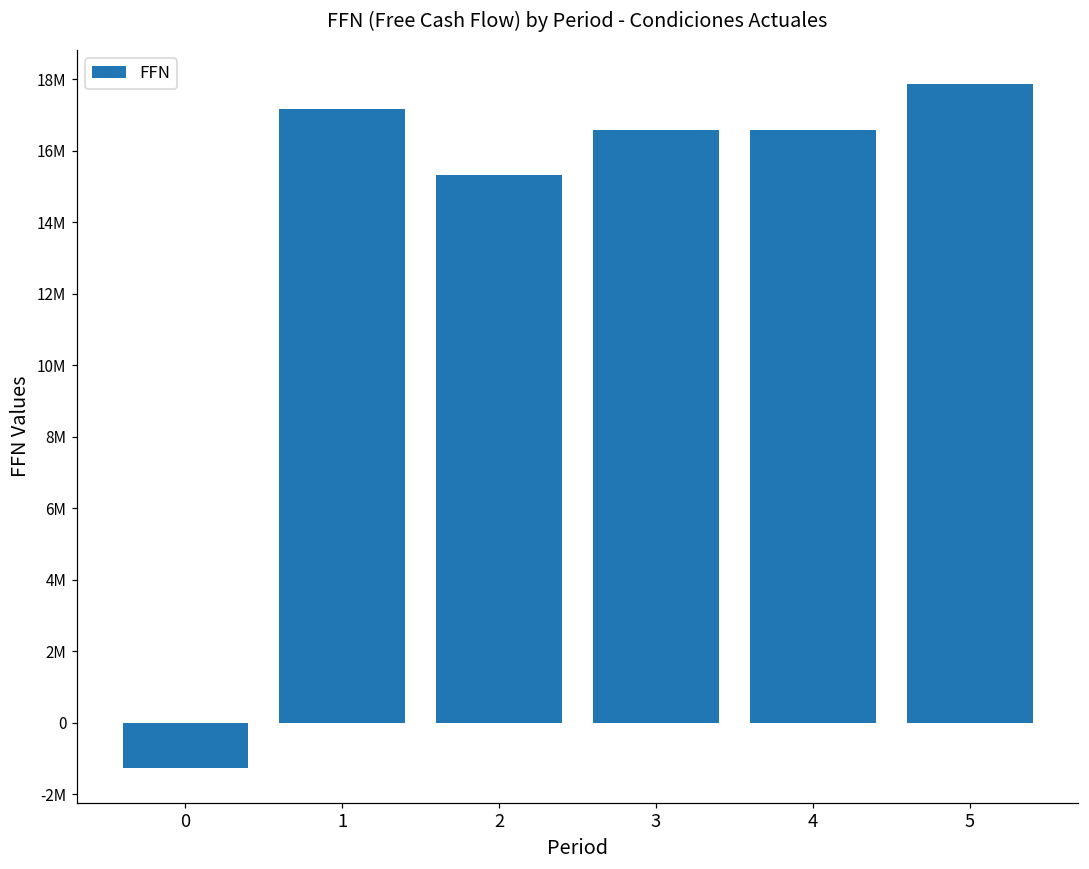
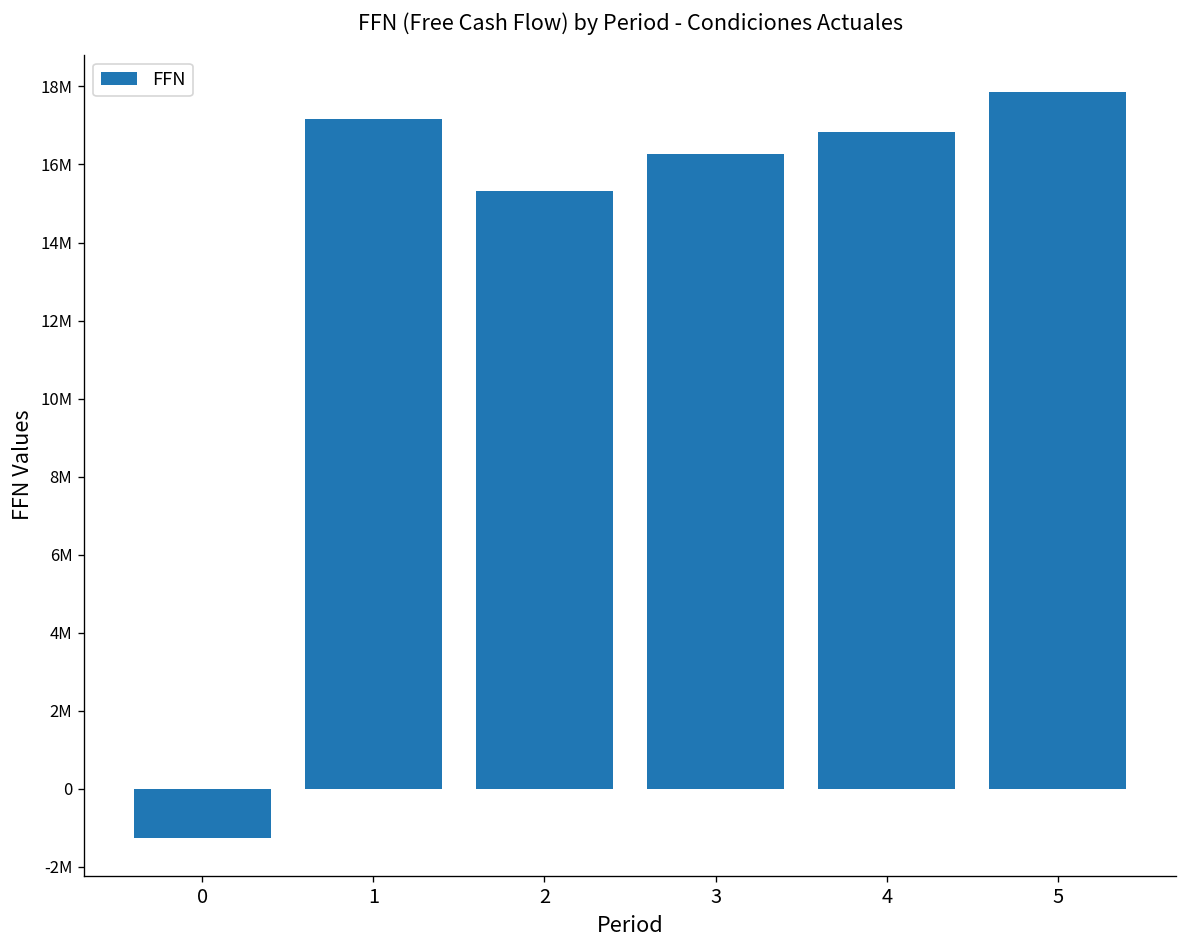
3: 16600000 -> 16300000
4: 16600000 -> 16800000
